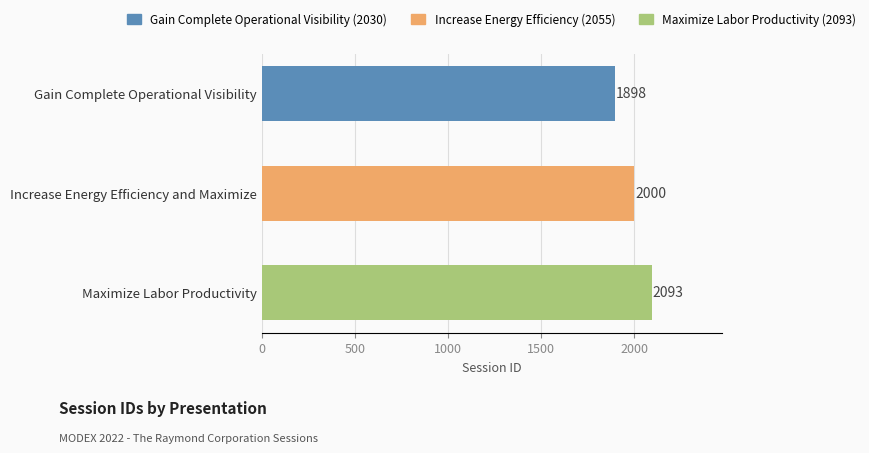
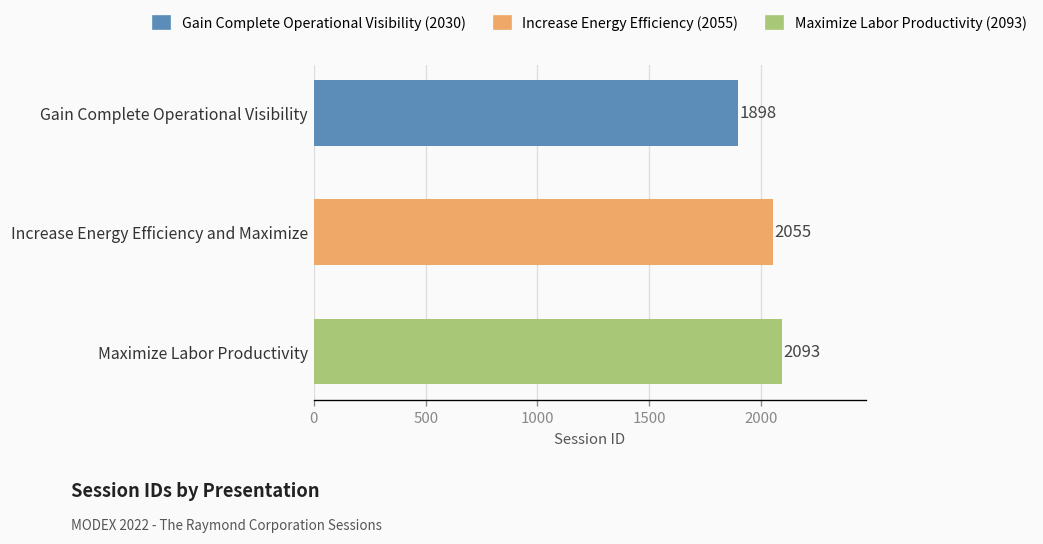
Increase Energy Efficiency and Maximize: 2000 -> 2055
